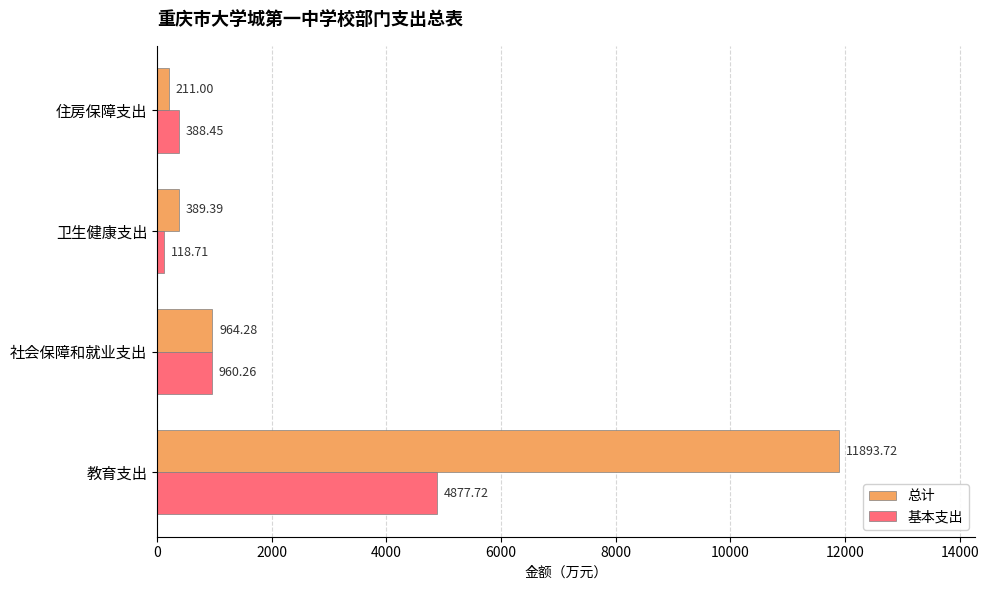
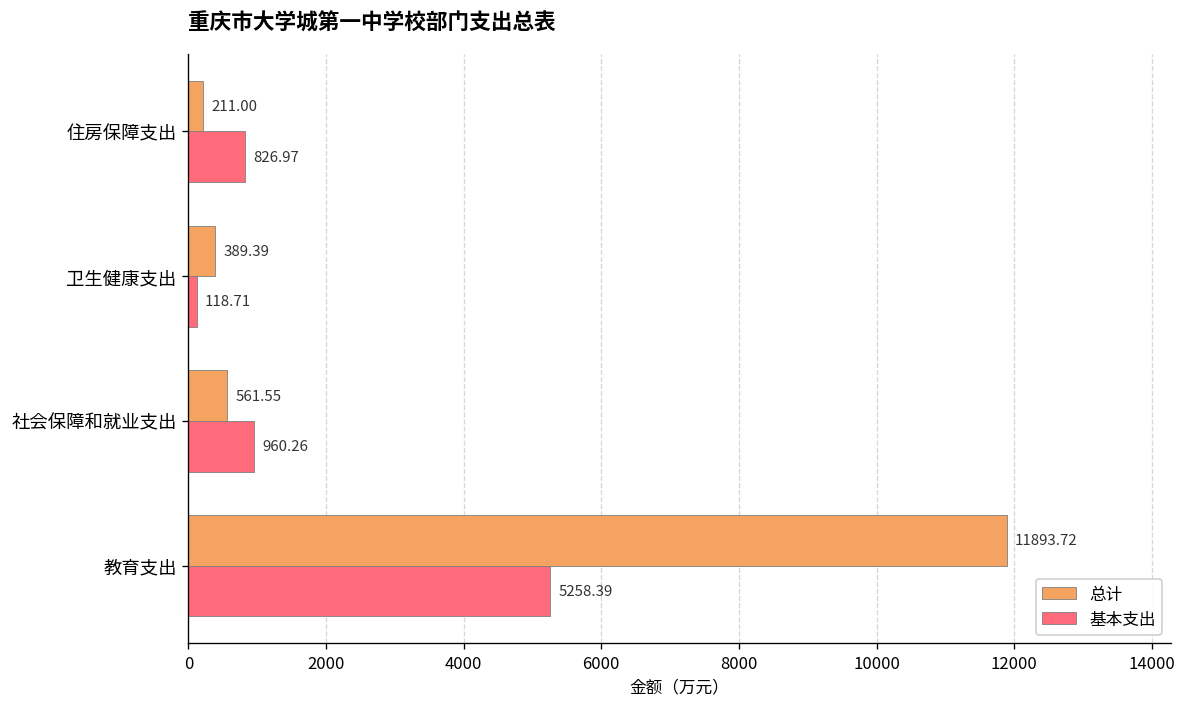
基本支出, 住房保障支出: 388.45 -> 826.97
总计, 社会保障和就业支出: 964.28 -> 561.55
基本支出, 教育支出: 4877.72 -> 5258.39
